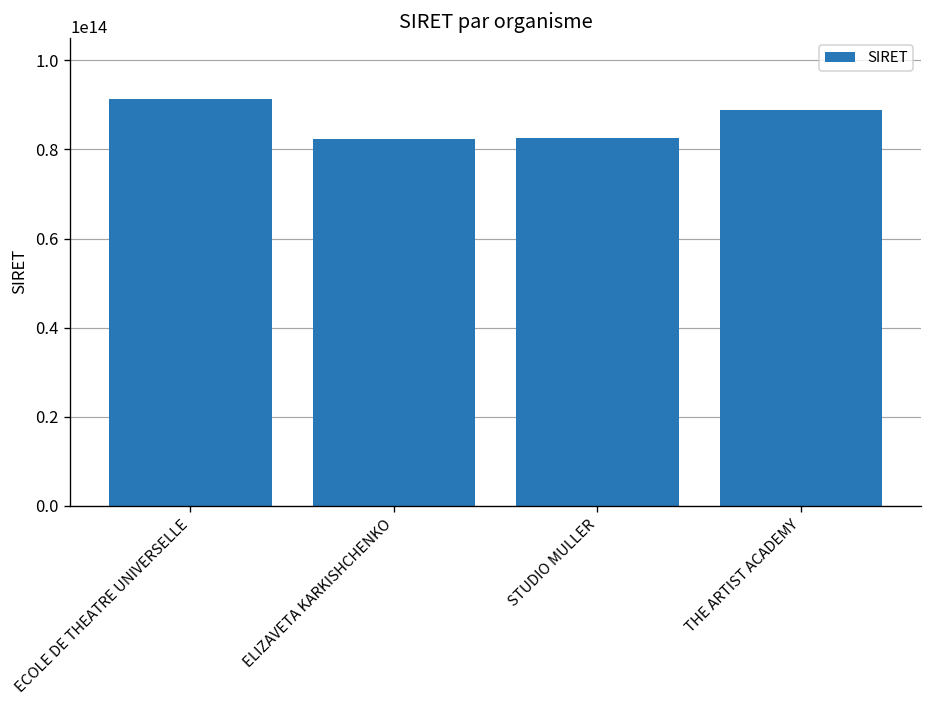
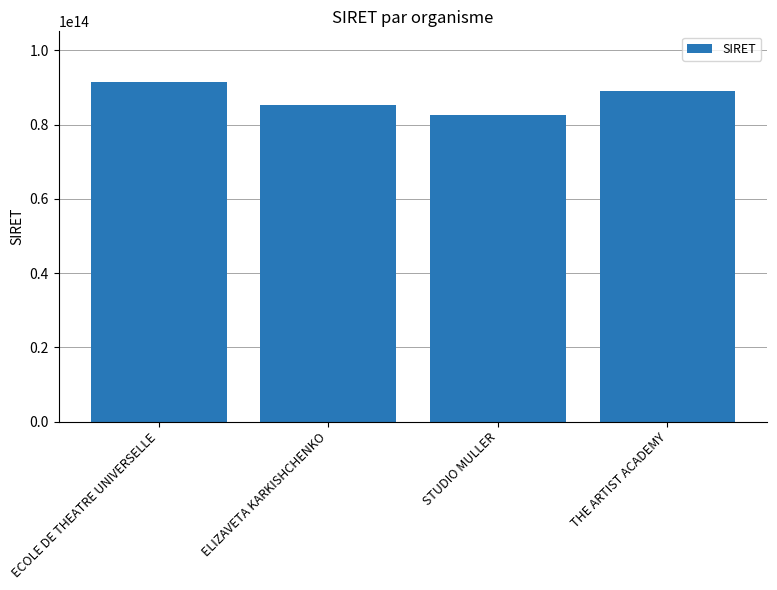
ELIZAVETA KARKISHCHENKO: 82000000000000 -> 85000000000000
